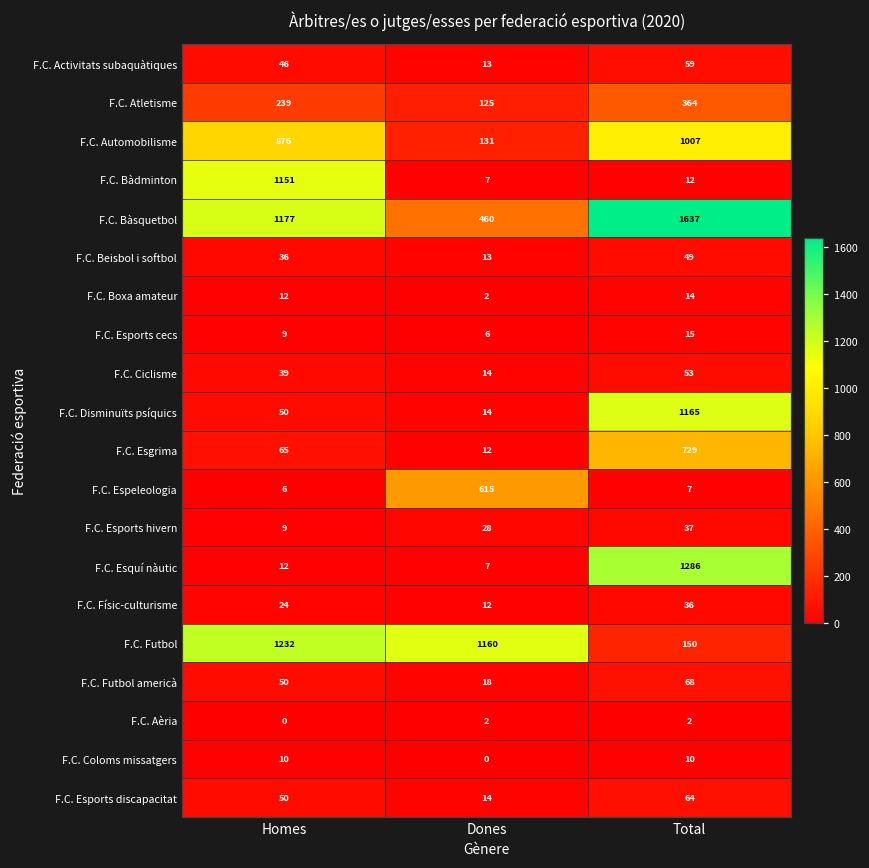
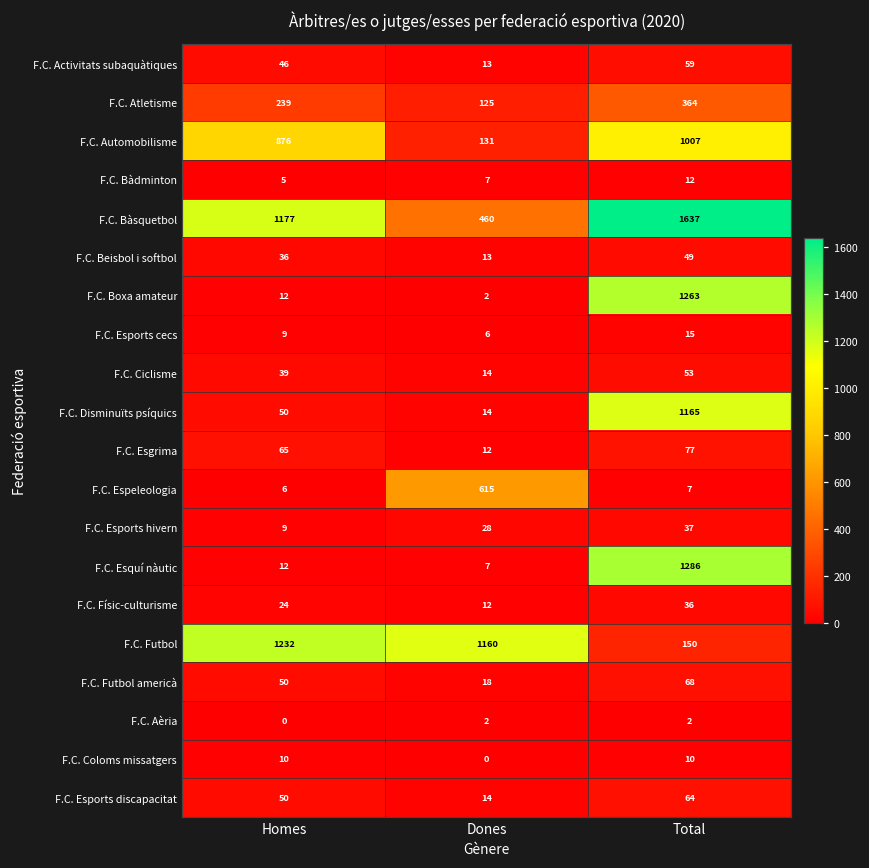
F.C. Bàdminton, Homes: 1151 -> 5
F.C. Boxa amateur, Total: 14 -> 1263
F.C. Esgrima, Total: 729 -> 77
